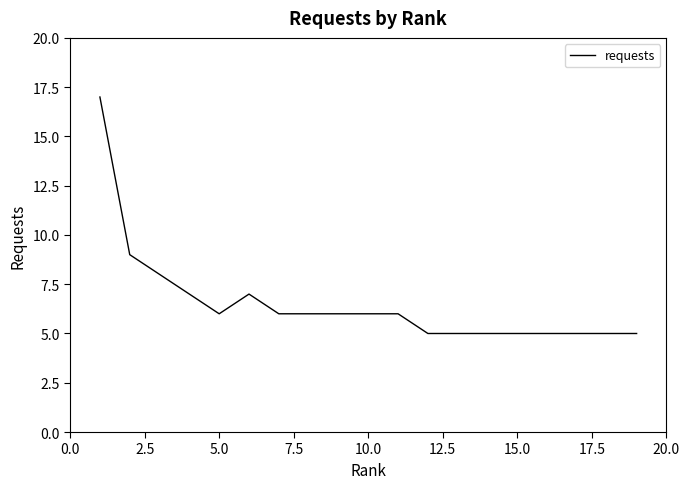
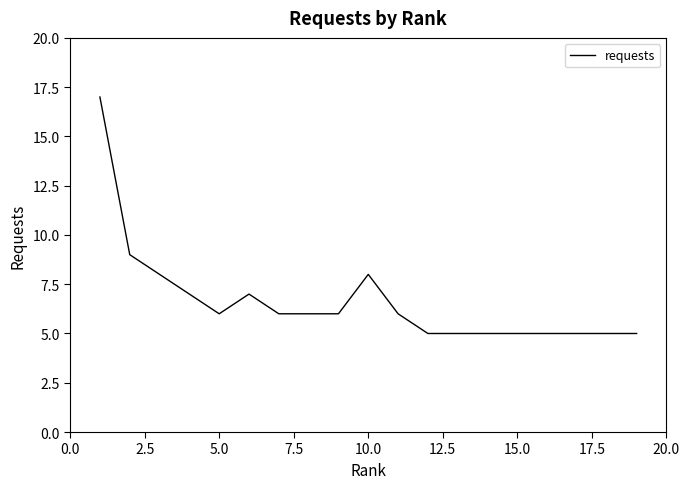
10.0: 6 -> 8
